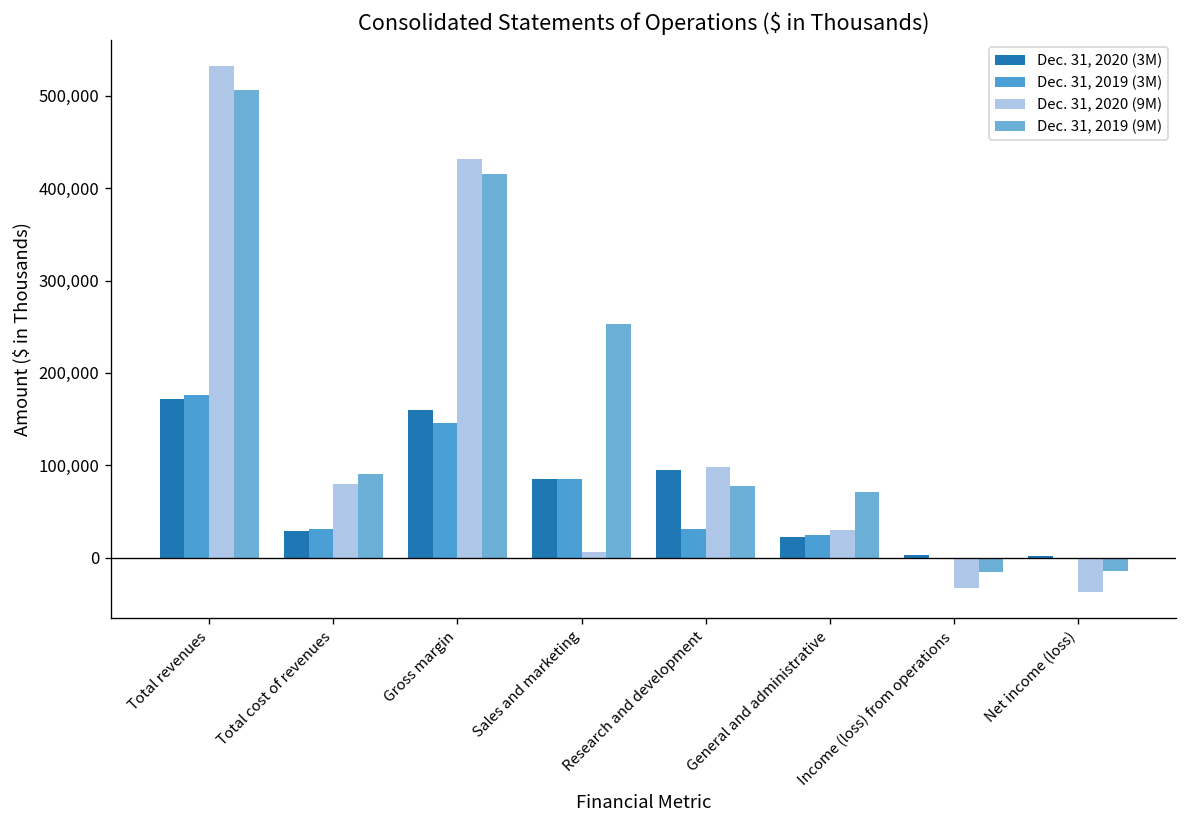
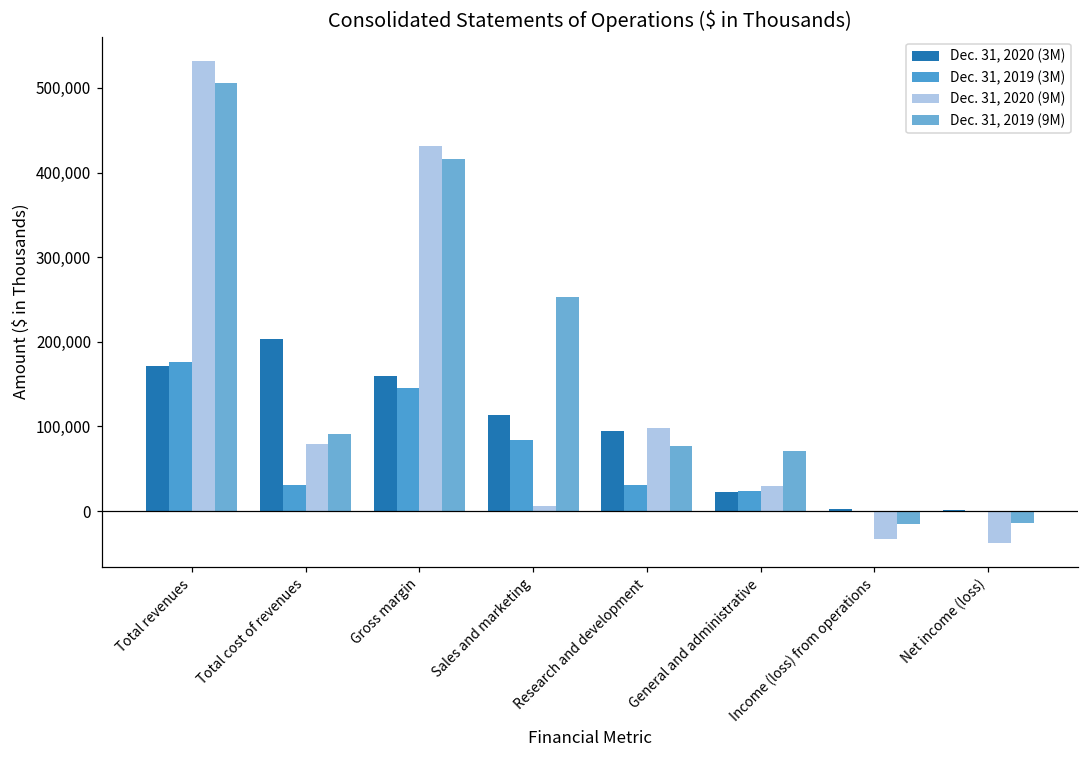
Dec. 31, 2020 (3M), Total cost of revenues: 30,000 -> 200,000
Dec. 31, 2020 (3M), Sales and marketing: 80,000 -> 110,000
